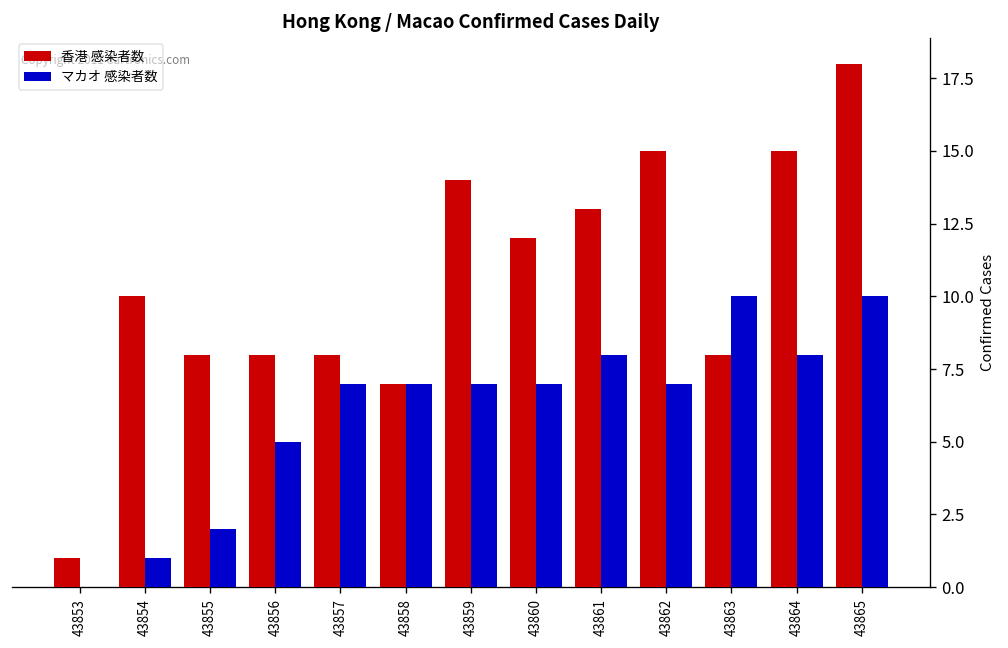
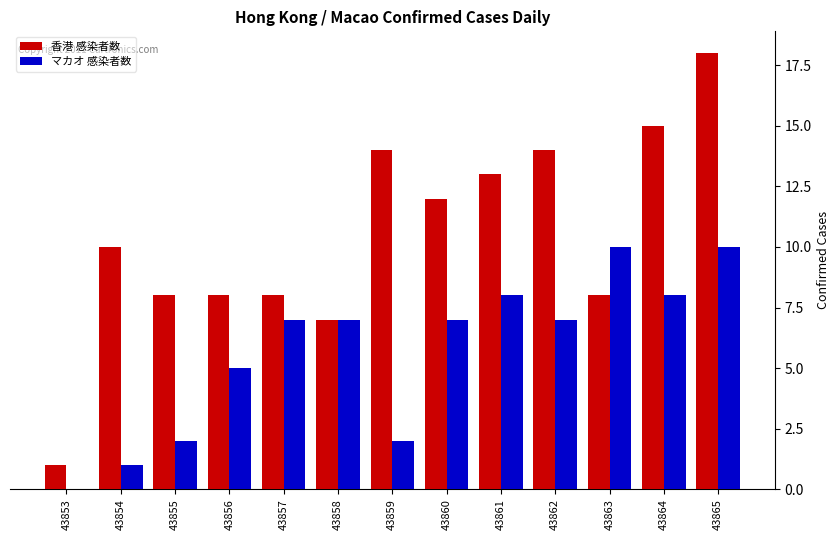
マカオ 感染者数, 43859: 7 -> 2
香港 感染者数, 43862: 15 -> 14
